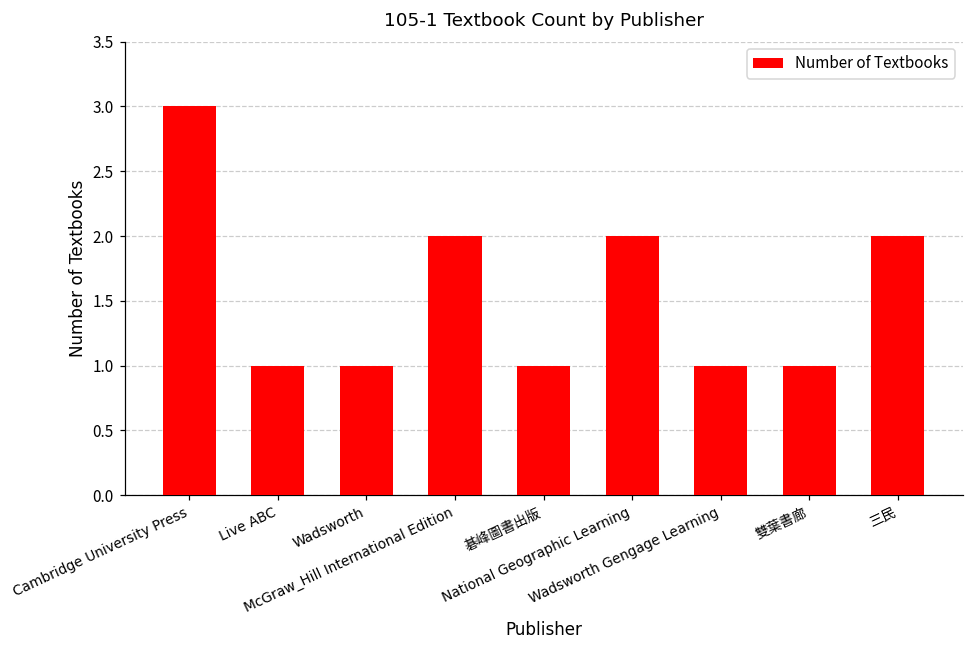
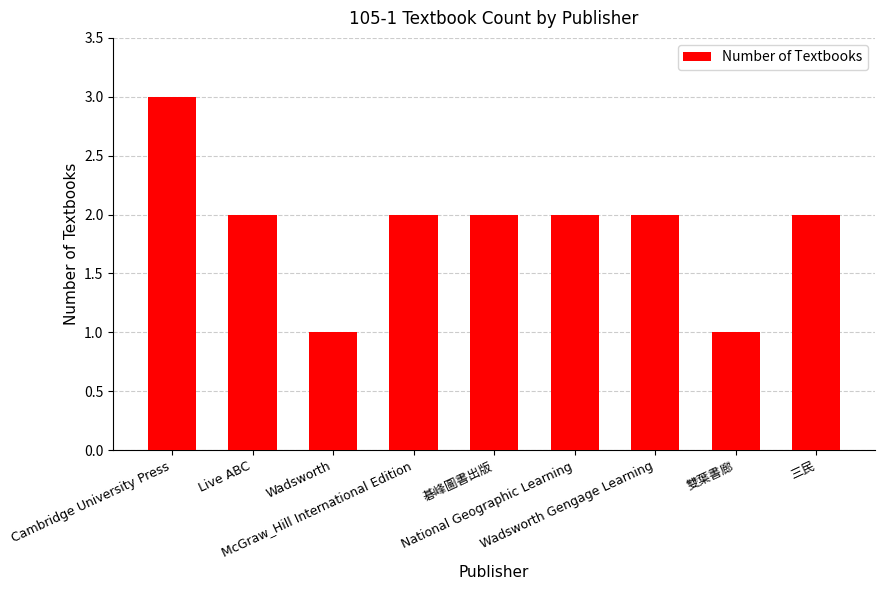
Live ABC: 1 -> 2
碁峰圖書出版: 1 -> 2
Wadsworth Gengage Learning: 1 -> 2
